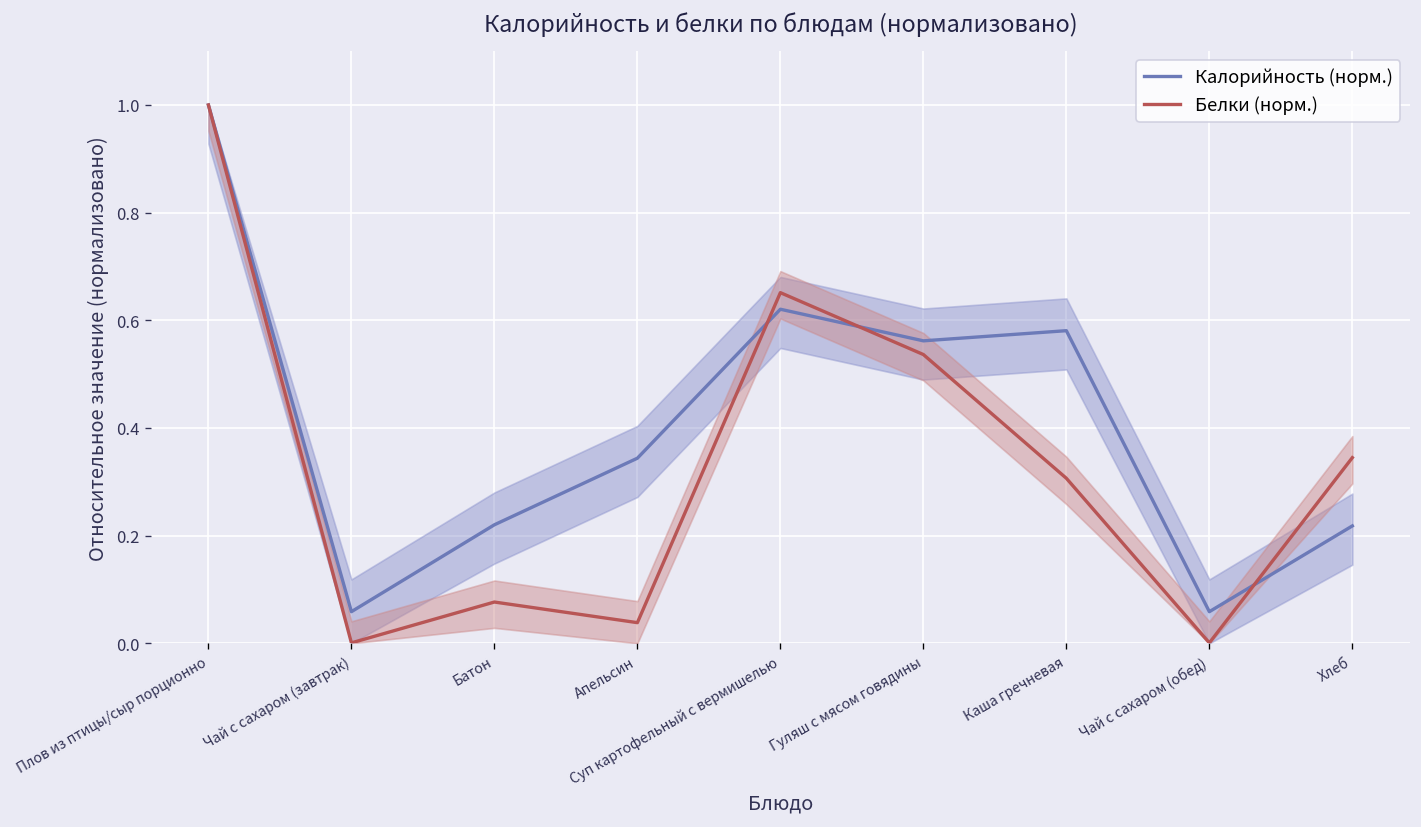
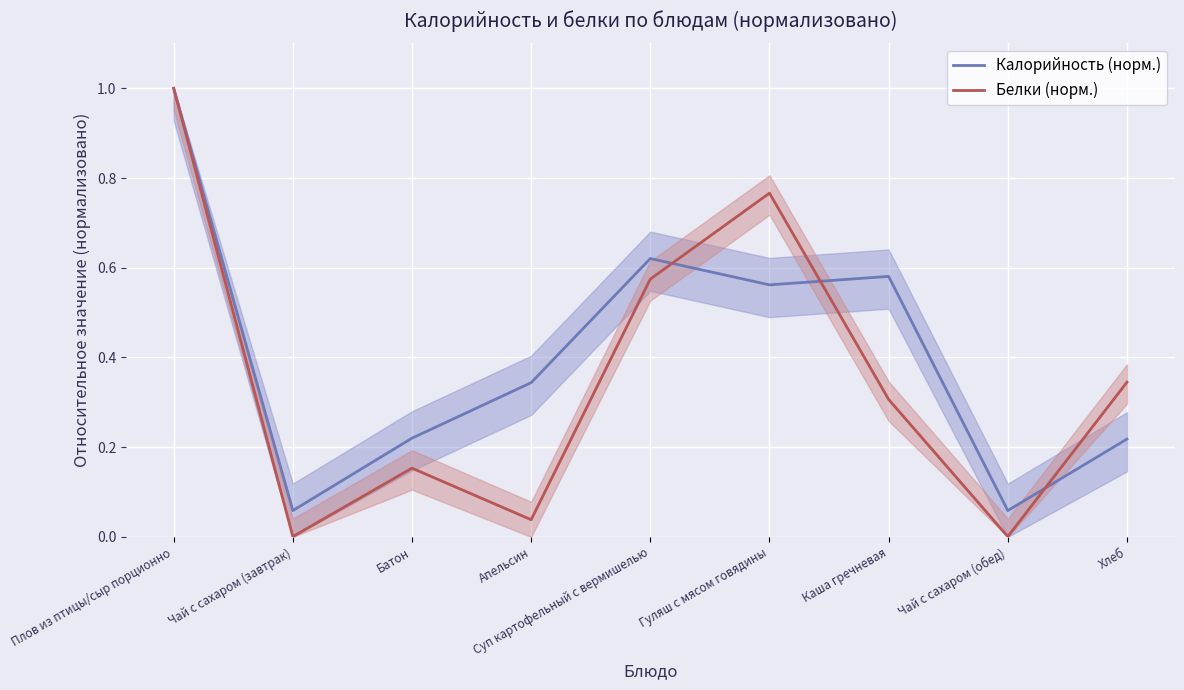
Белки (норм.), Батон: 0.08 -> 0.15
Белки (норм.), Суп картофельный с вермишелью: 0.65 -> 0.57
Белки (норм.), Гуляш с мясом говядины: 0.54 -> 0.77
